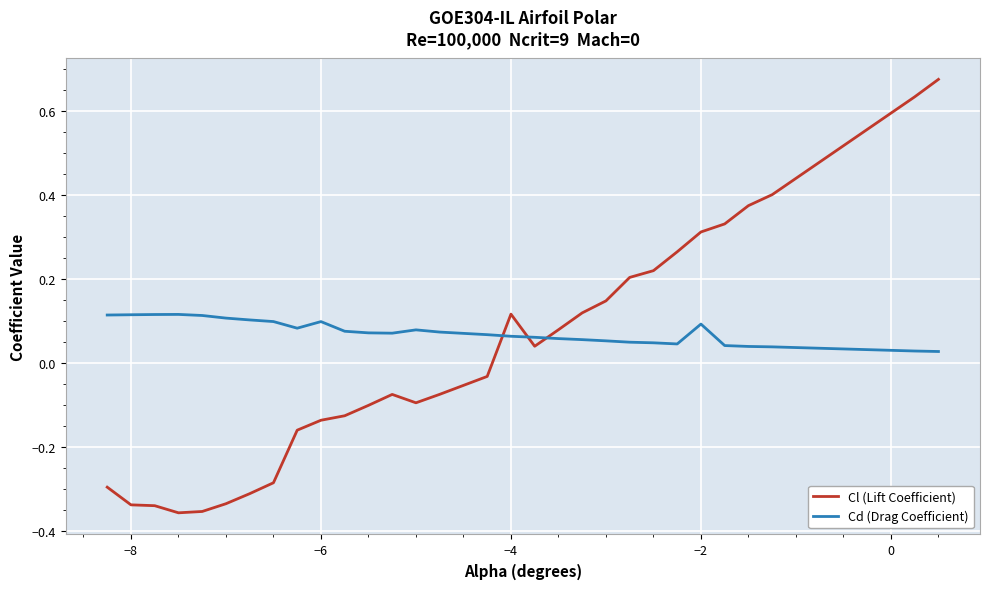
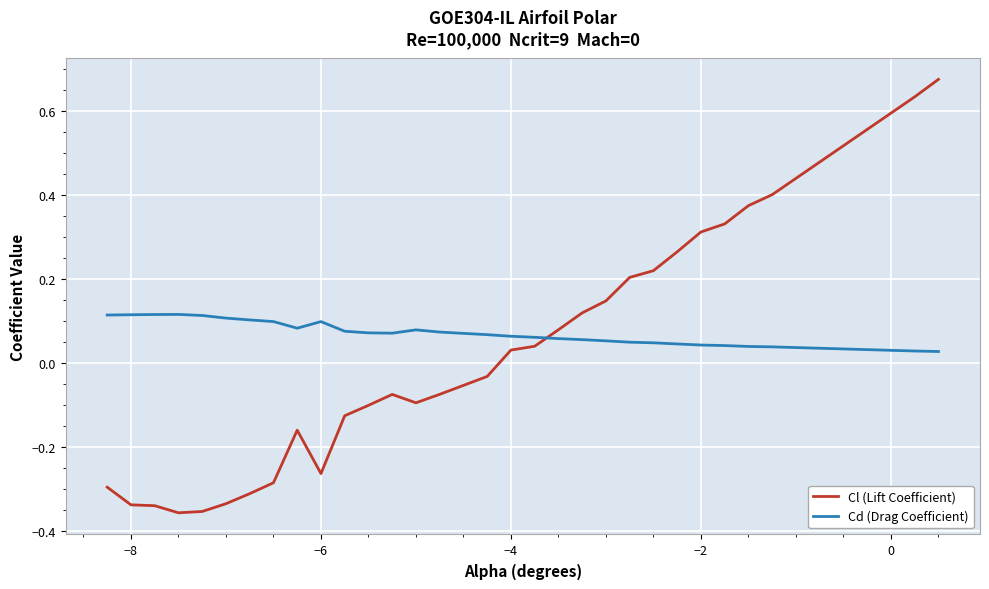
Cl (Lift Coefficient), −6: -0.14 -> -0.26
Cl (Lift Coefficient), −4: 0.12 -> 0.03
Cd (Drag Coefficient), −2: 0.09 -> 0.04
